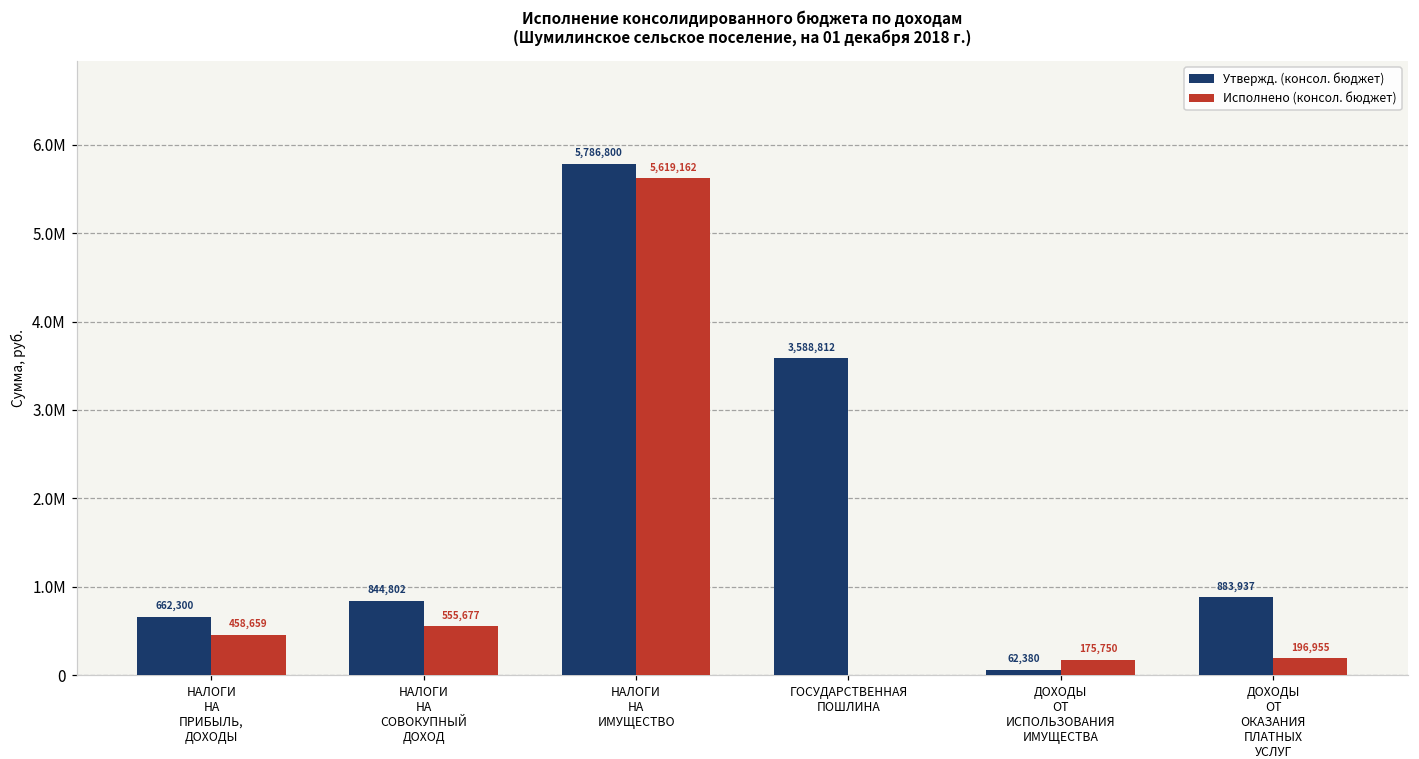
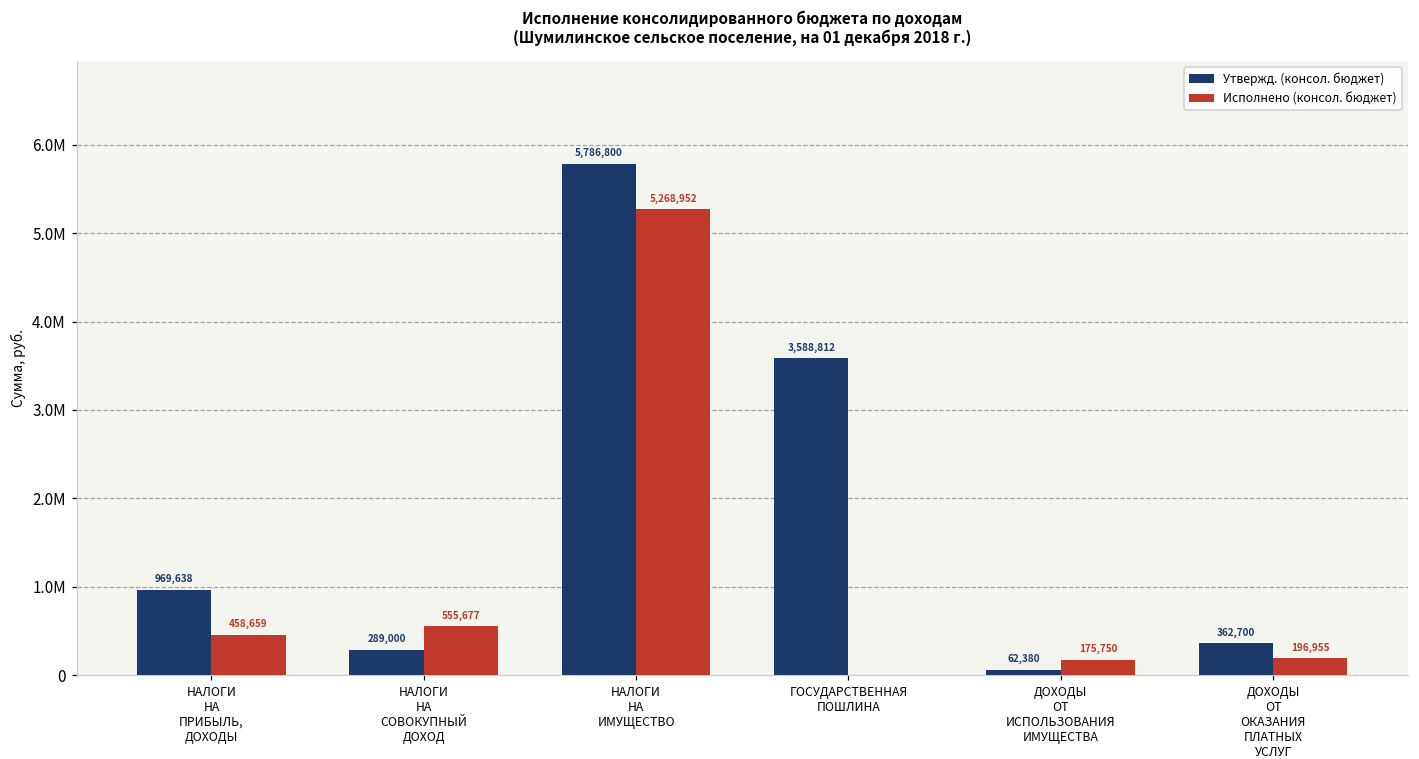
Утвержд. (консол. бюджет), НАЛОГИ НА ПРИБЫЛЬ, ДОХОДЫ: 662,300 -> 969,638
Утвержд. (консол. бюджет), НАЛОГИ НА СОВОКУПНЫЙ ДОХОД: 844,802 -> 289,000
Исполнено (консол. бюджет), НАЛОГИ НА ИМУЩЕСТВО: 5,619,162 -> 5,268,952
Утвержд. (консол. бюджет), ДОХОДЫ ОТ ОКАЗАНИЯ ПЛАТНЫХ УСЛУГ: 883,937 -> 362,700
